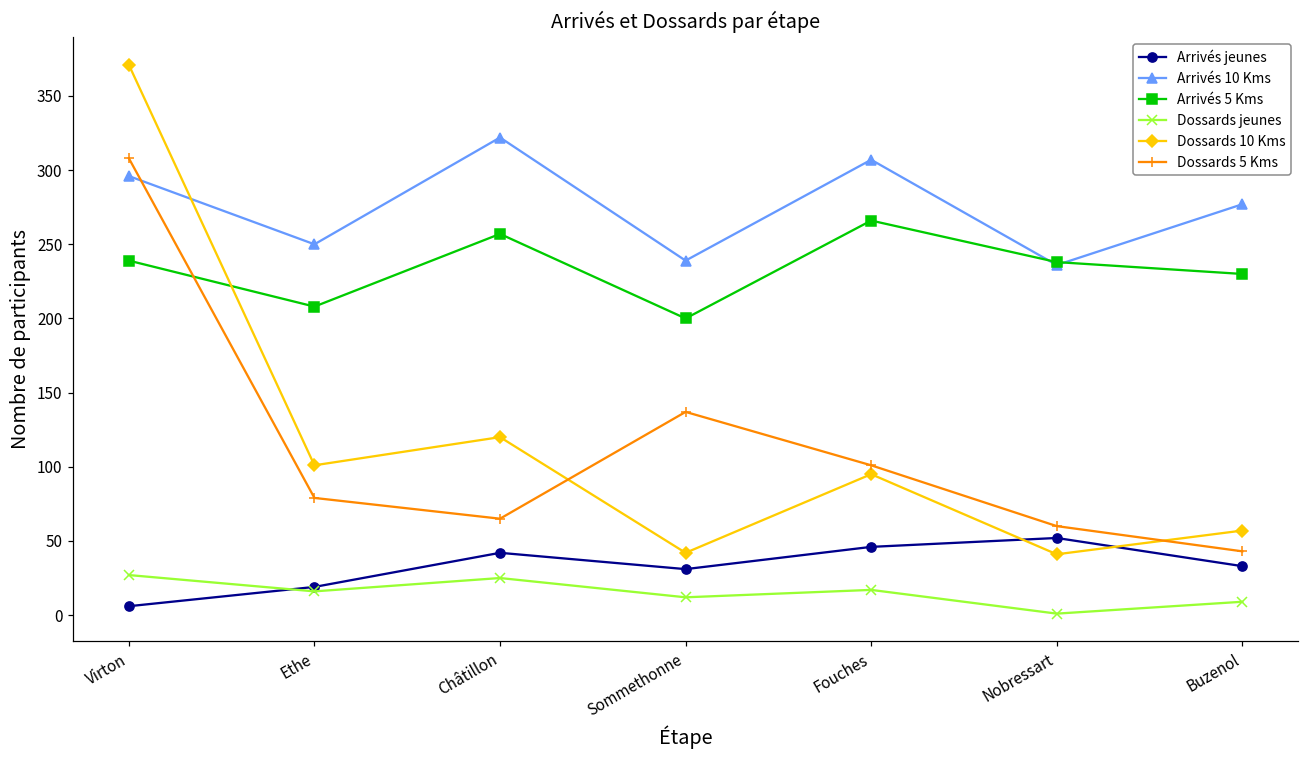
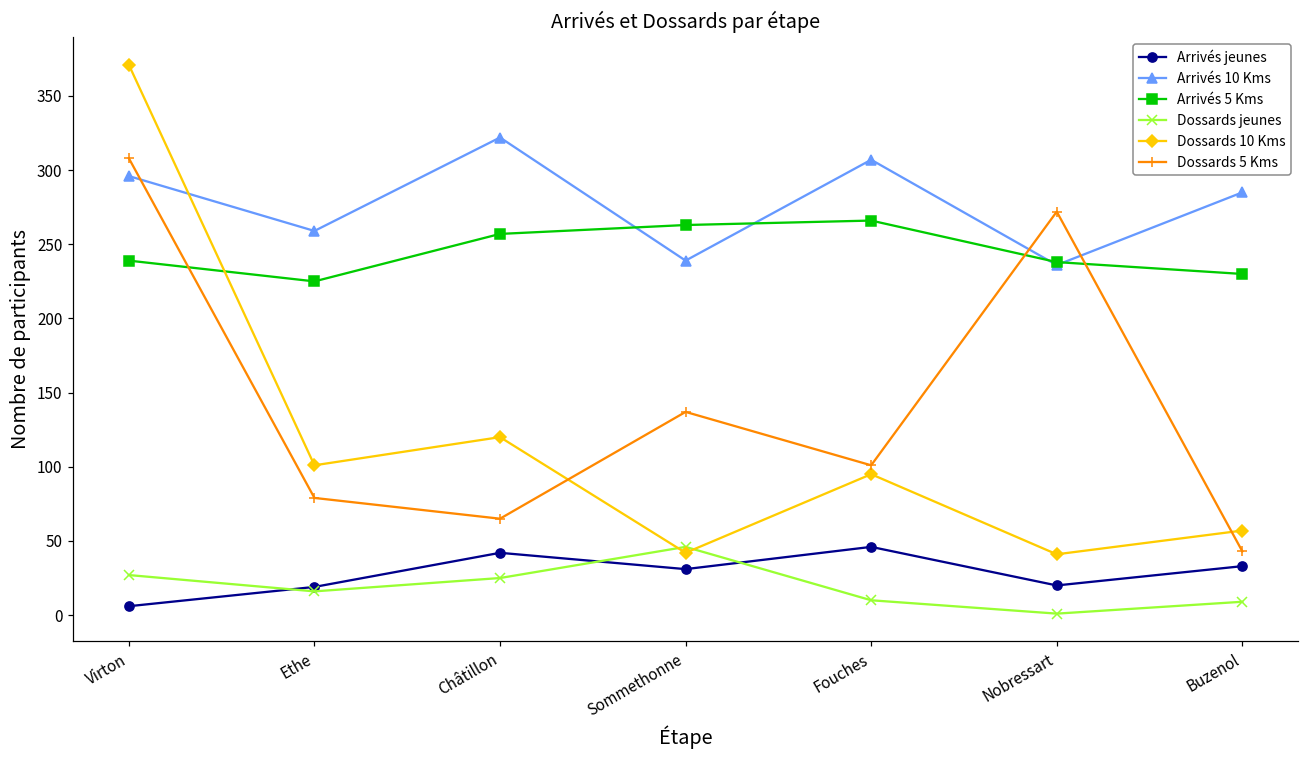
Arrivés 10 Kms, Ethe: 250 -> 259
Arrivés 5 Kms, Ethe: 208 -> 225
Arrivés 5 Kms, Sommethonne: 200 -> 263
Dossards jeunes, Sommethonne: 12 -> 46
Dossards jeunes, Fouches: 17 -> 10
Arrivés jeunes, Nobressart: 52 -> 20
Dossards 5 Kms, Nobressart: 60 -> 272
Arrivés 10 Kms, Buzenol: 277 -> 285
